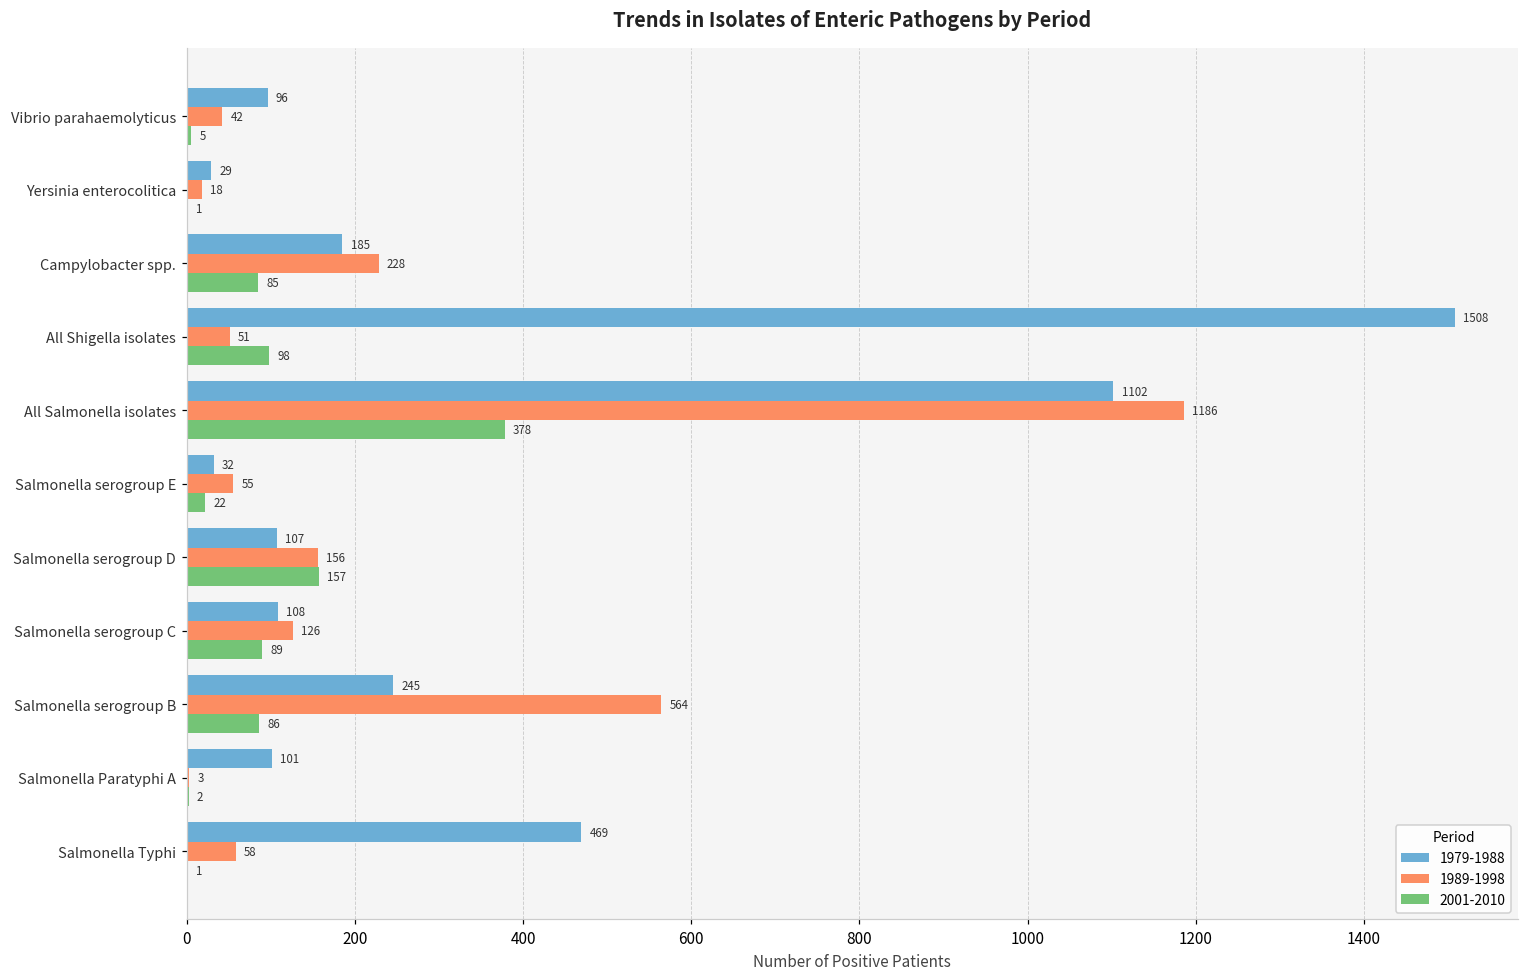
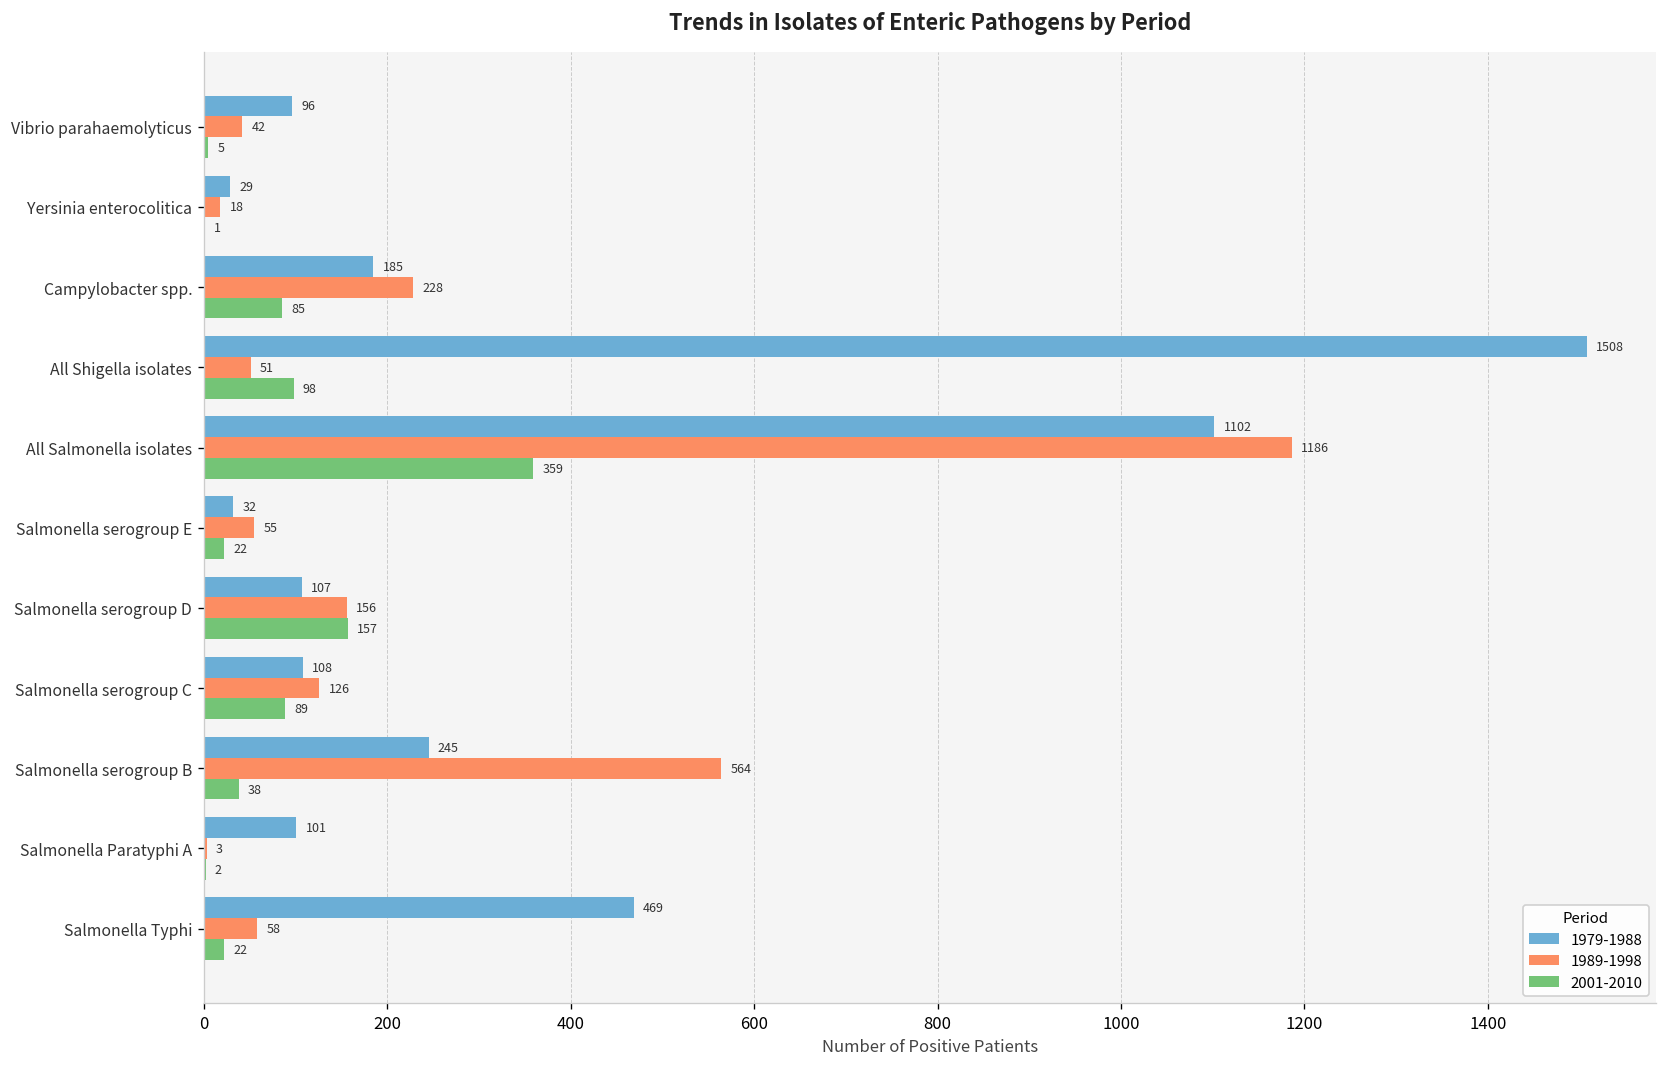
2001-2010, All Salmonella isolates: 378 -> 359
2001-2010, Salmonella serogroup B: 86 -> 38
2001-2010, Salmonella Typhi: 1 -> 22
